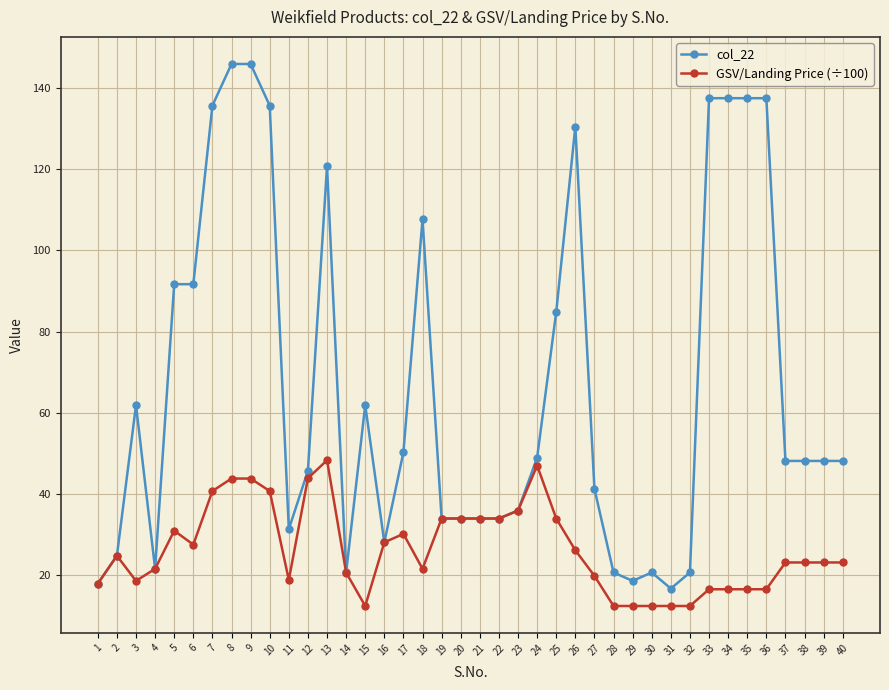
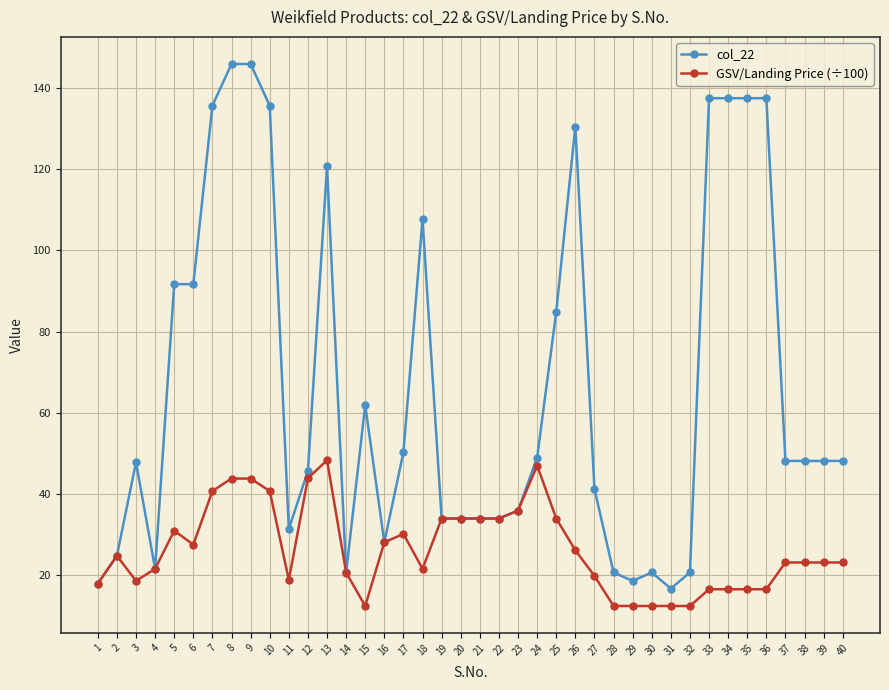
col_22, 3: 62 -> 48
